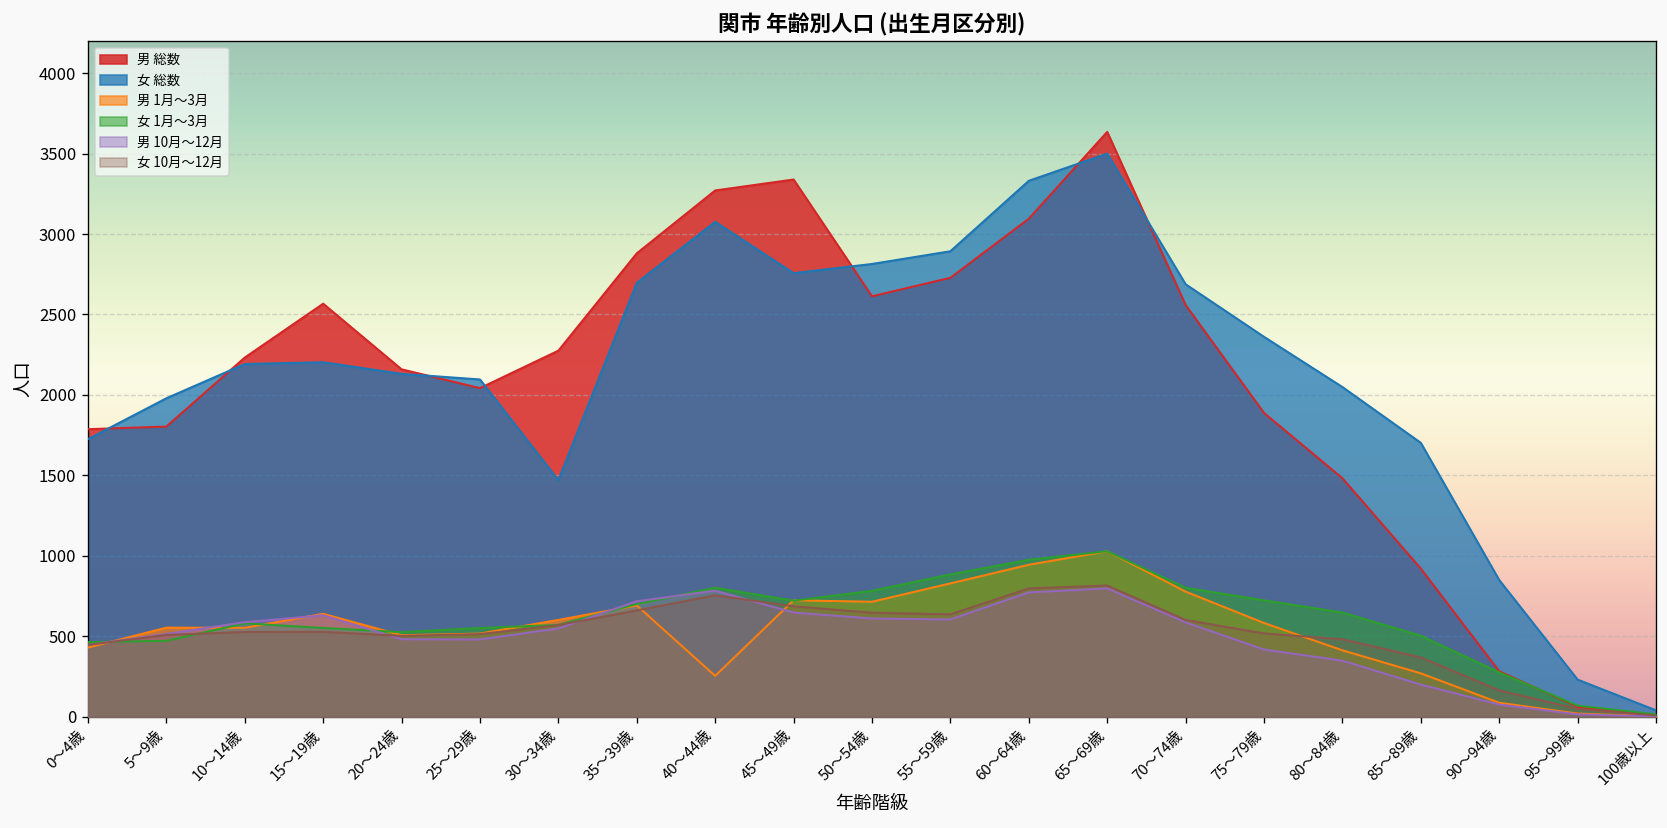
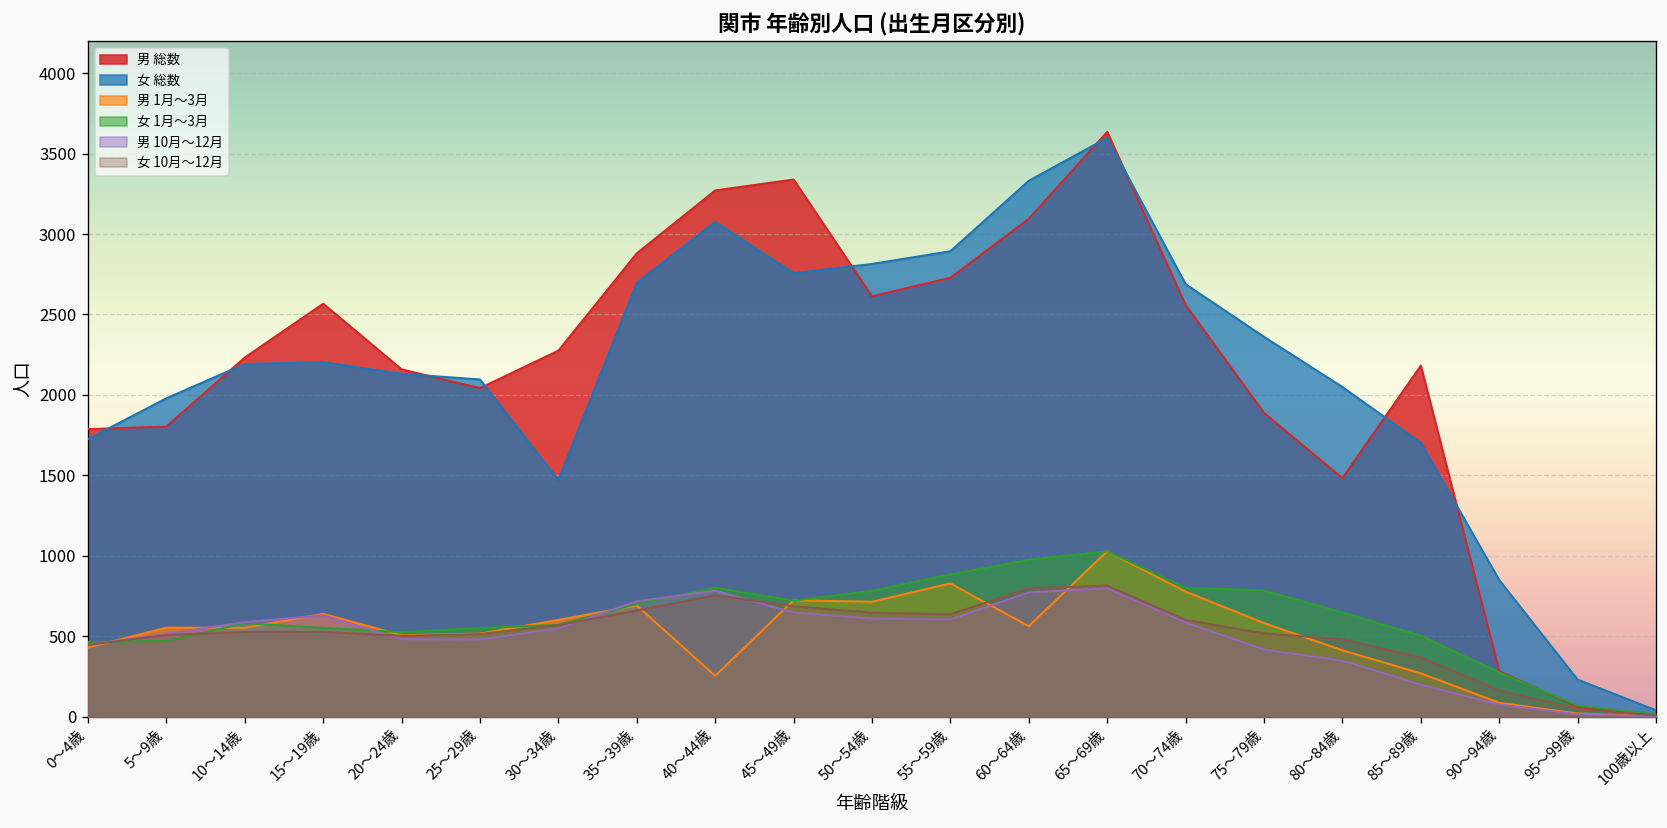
男 1月～3月, 60～64歳: 940 -> 560
女 総数, 65～69歳: 3500 -> 3600
女 1月～3月, 75～79歳: 720 -> 780
男 総数, 85～89歳: 920 -> 2180
